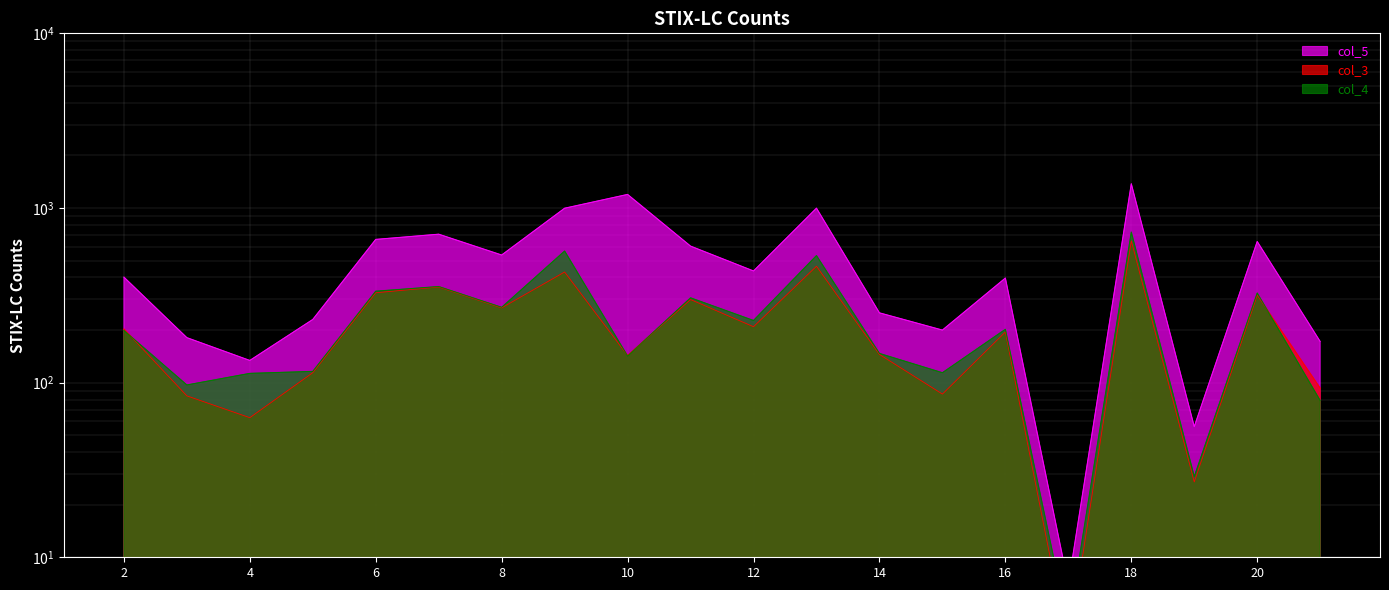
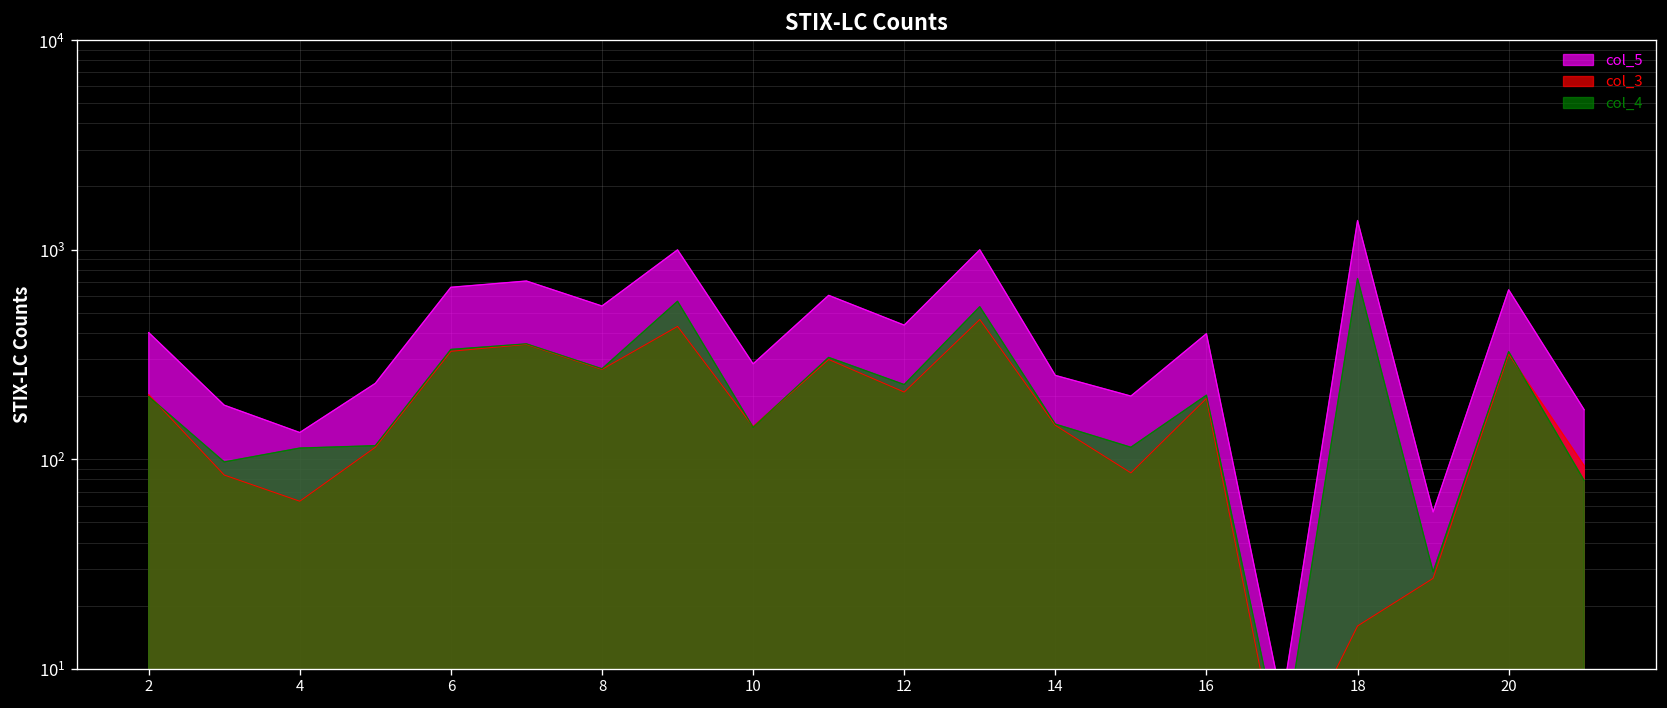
col_5, 10: 1200 -> 290
col_3, 18: 650 -> 16
